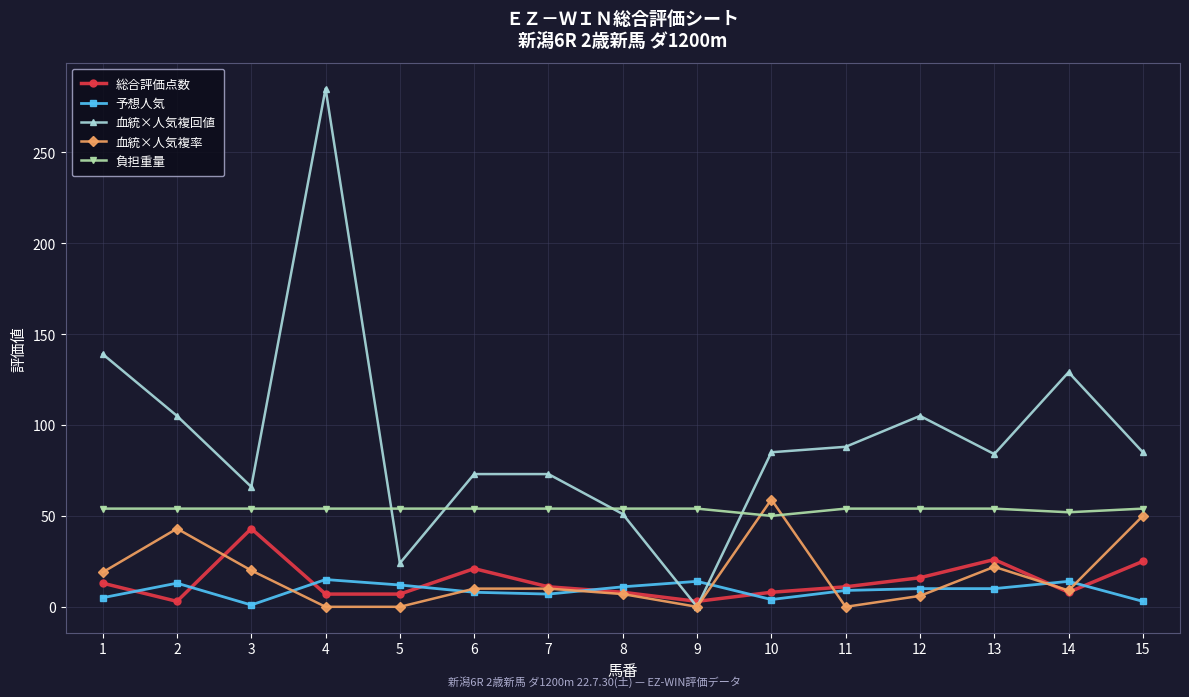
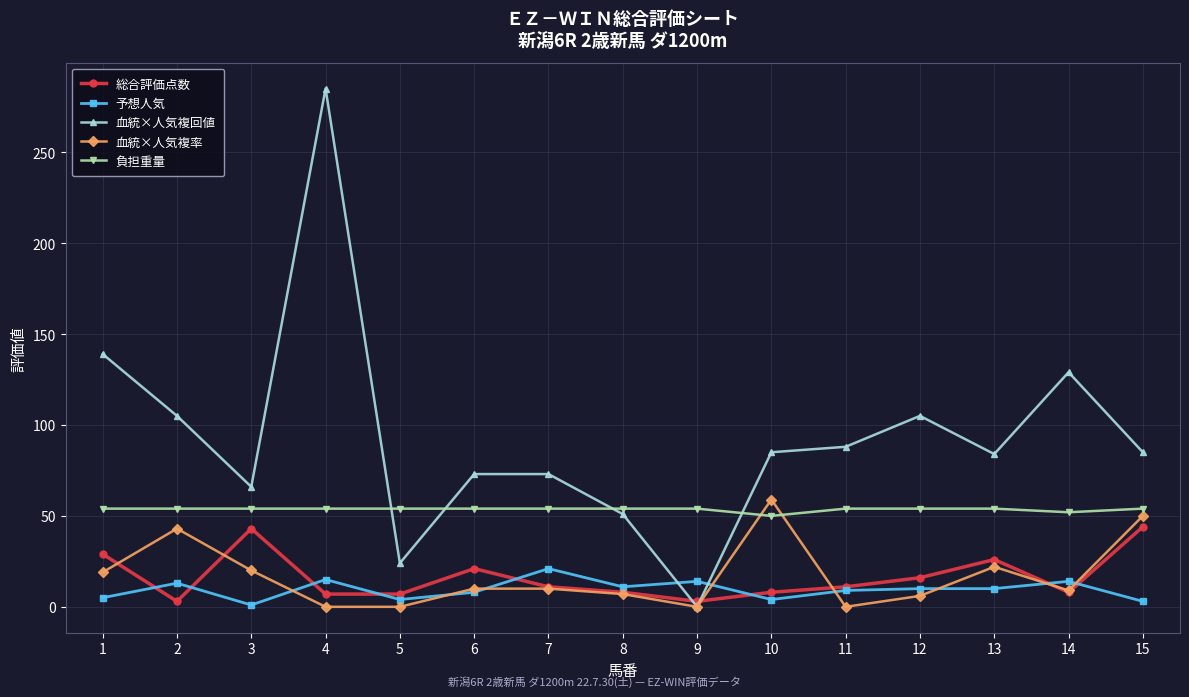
総合評価点数, 1: 13 -> 29
予想人気, 5: 12 -> 4
予想人気, 7: 7 -> 21
総合評価点数, 15: 25 -> 44
